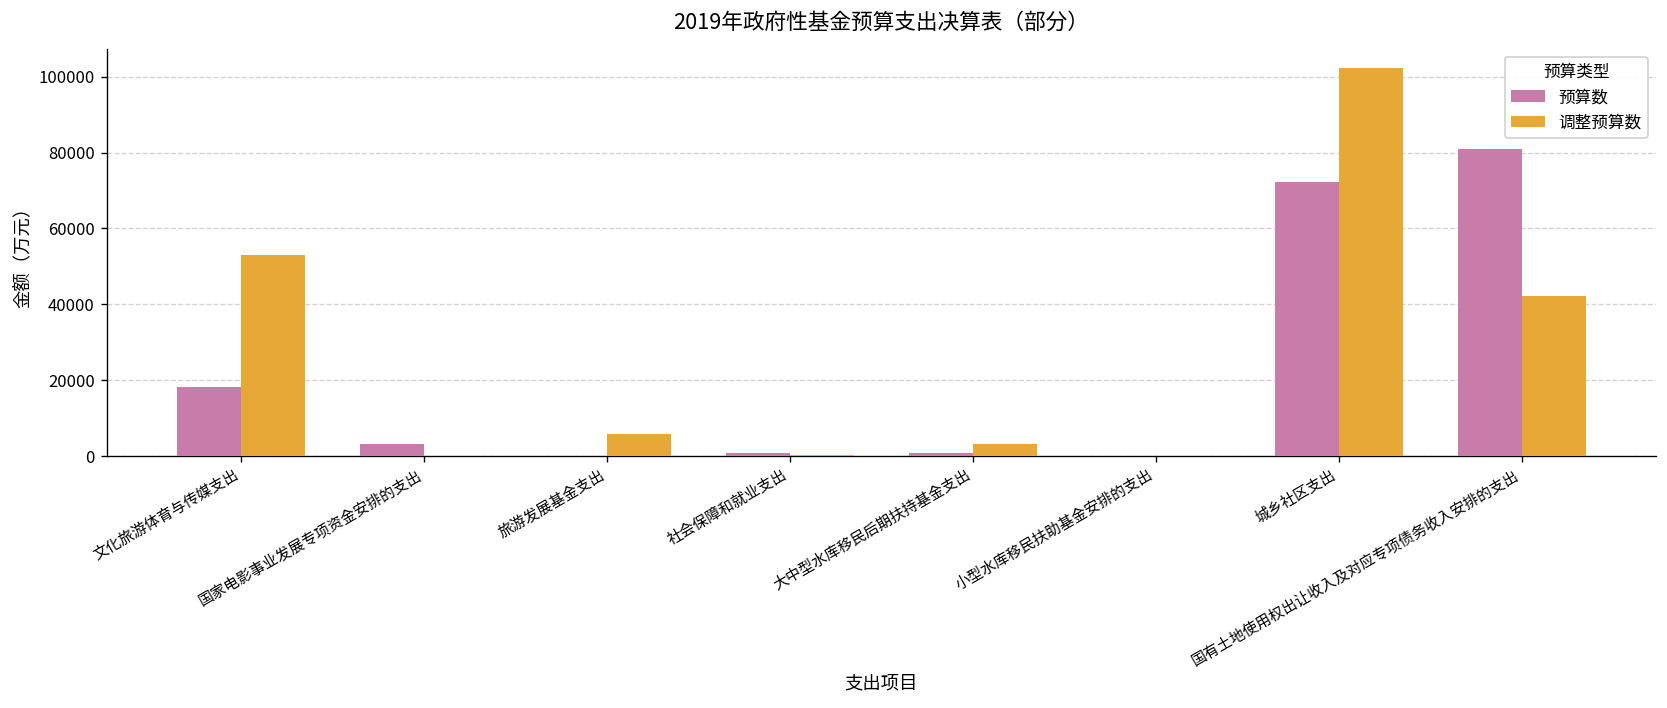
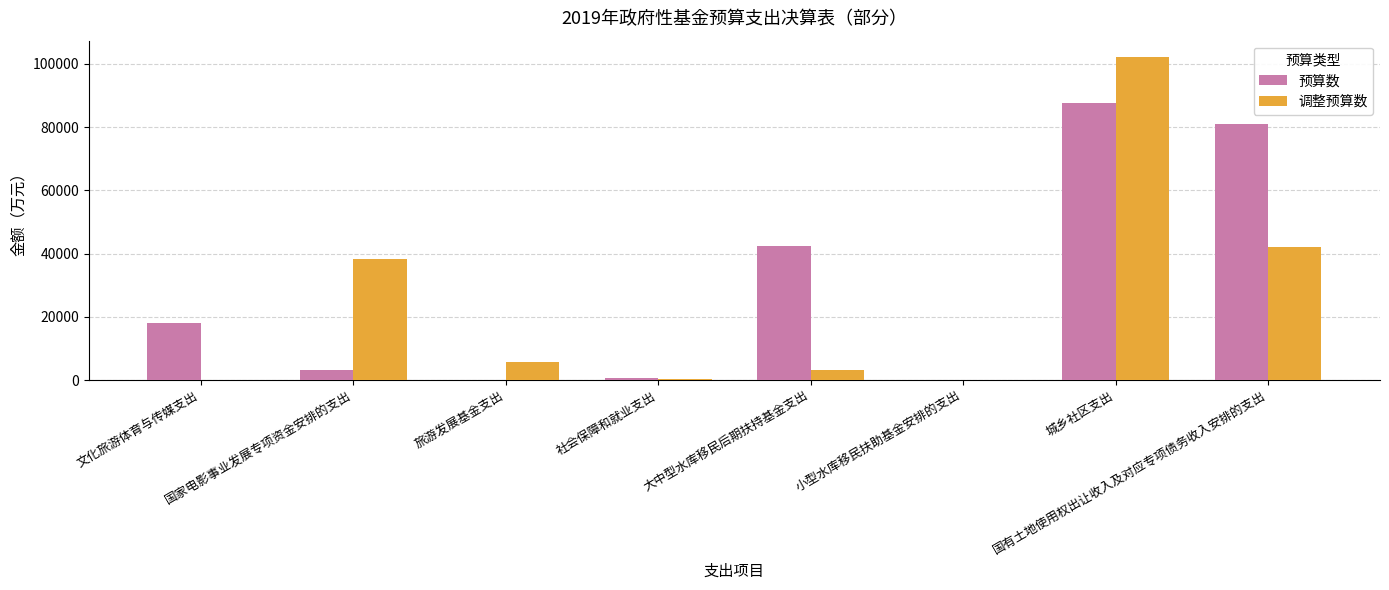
调整预算数, 文化旅游体育与传媒支出: 53000 -> 0
调整预算数, 国家电影事业发展专项资金安排的支出: 0 -> 38000
预算数, 大中型水库移民后期扶持基金支出: 1000 -> 43000
预算数, 城乡社区支出: 72000 -> 88000
